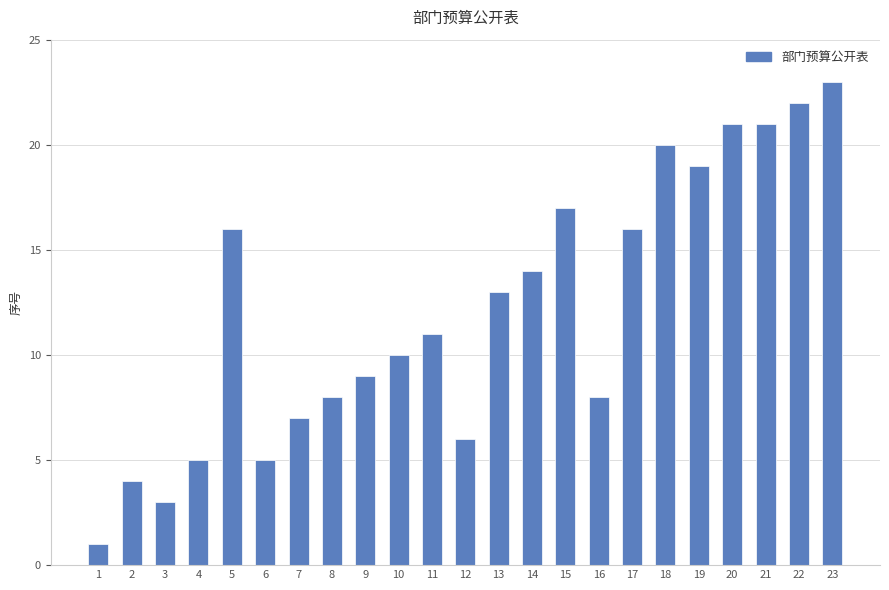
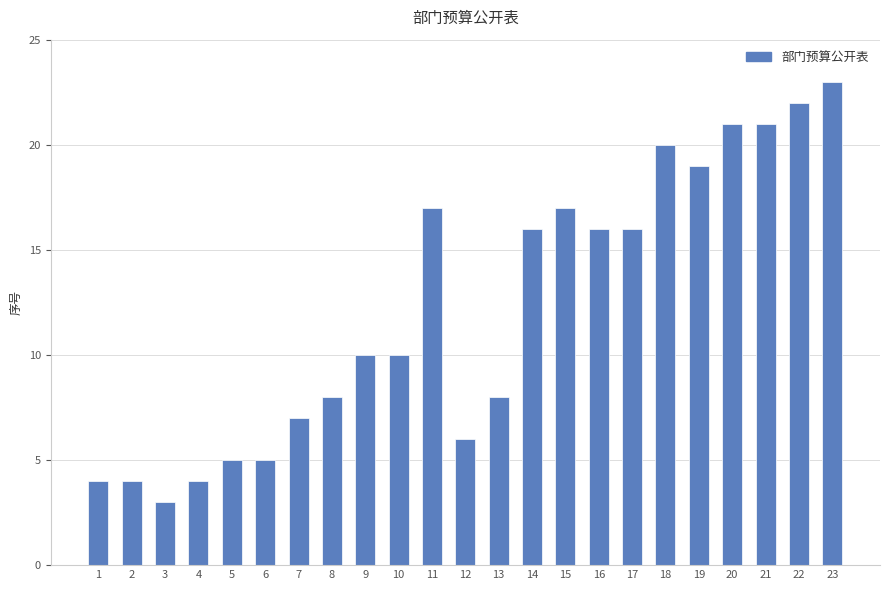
1: 1 -> 4
4: 5 -> 4
5: 16 -> 5
9: 9 -> 10
11: 11 -> 17
13: 13 -> 8
14: 14 -> 16
16: 8 -> 16
